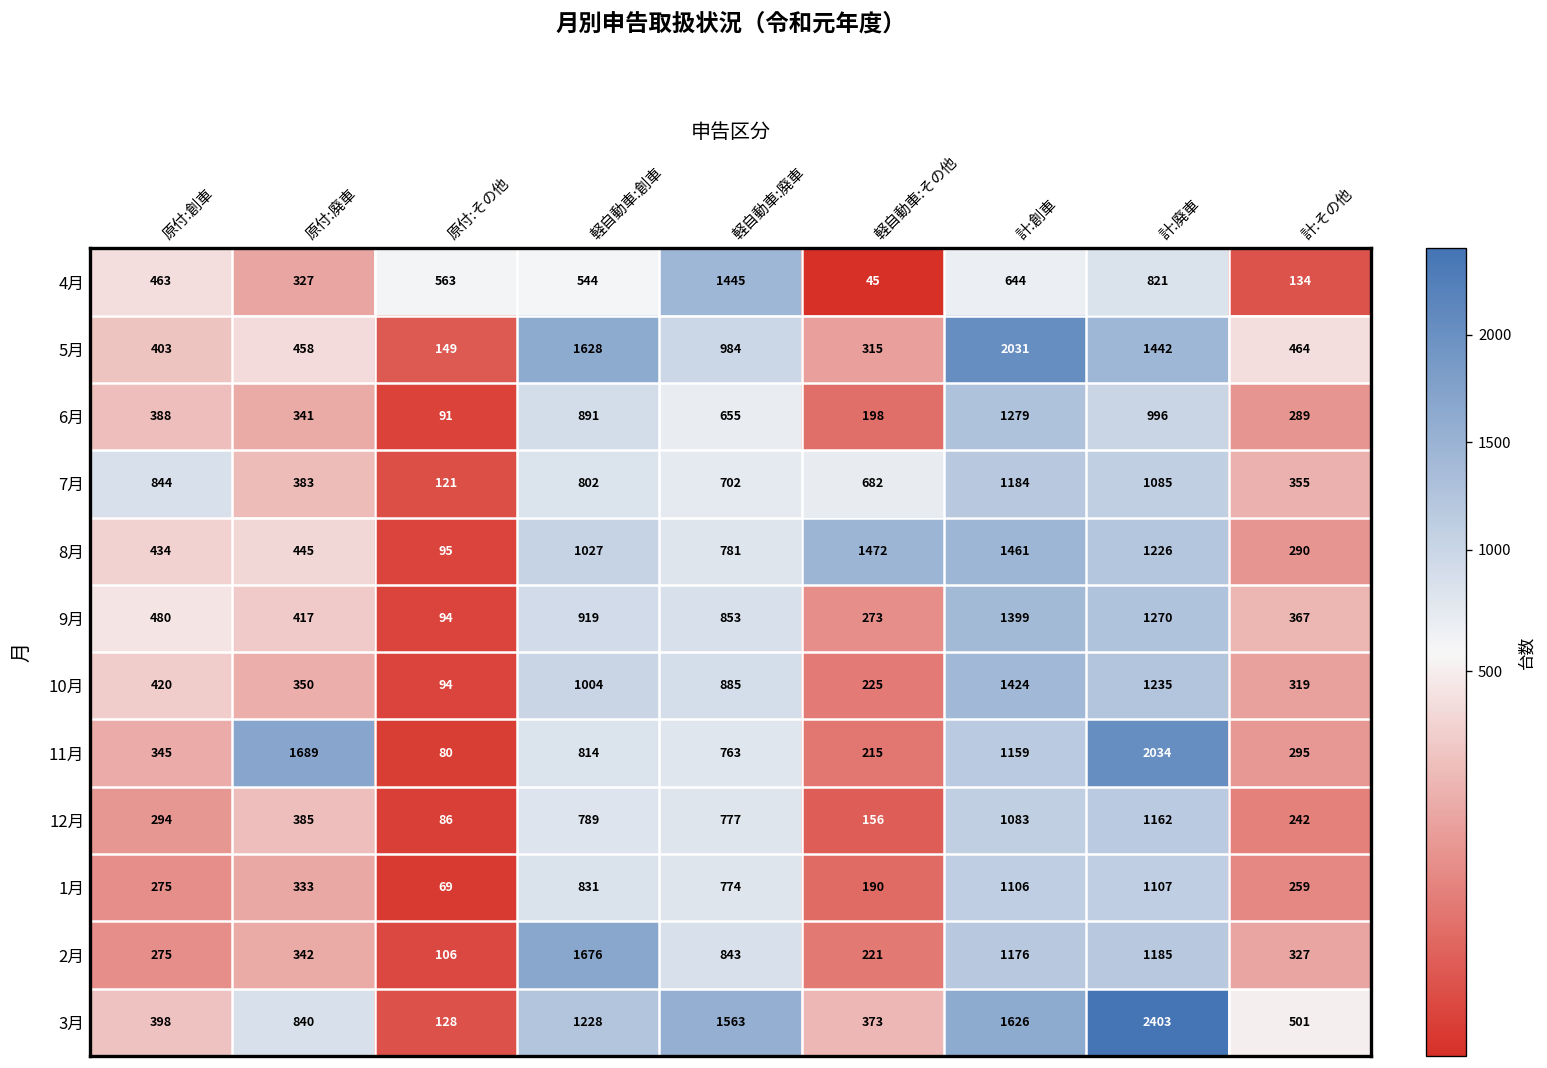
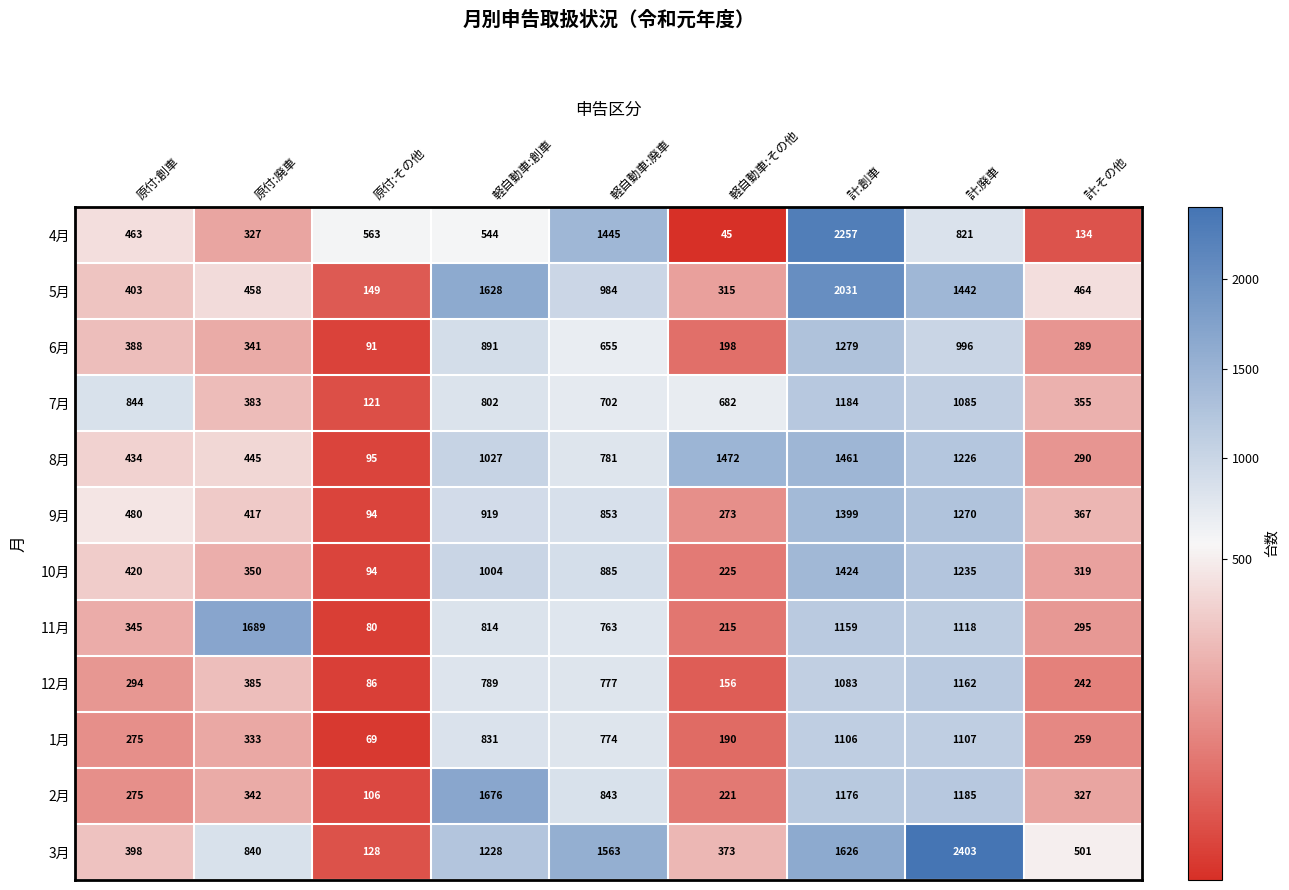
4月, 計:創車: 644 -> 2257
11月, 計:廃車: 2034 -> 1118
